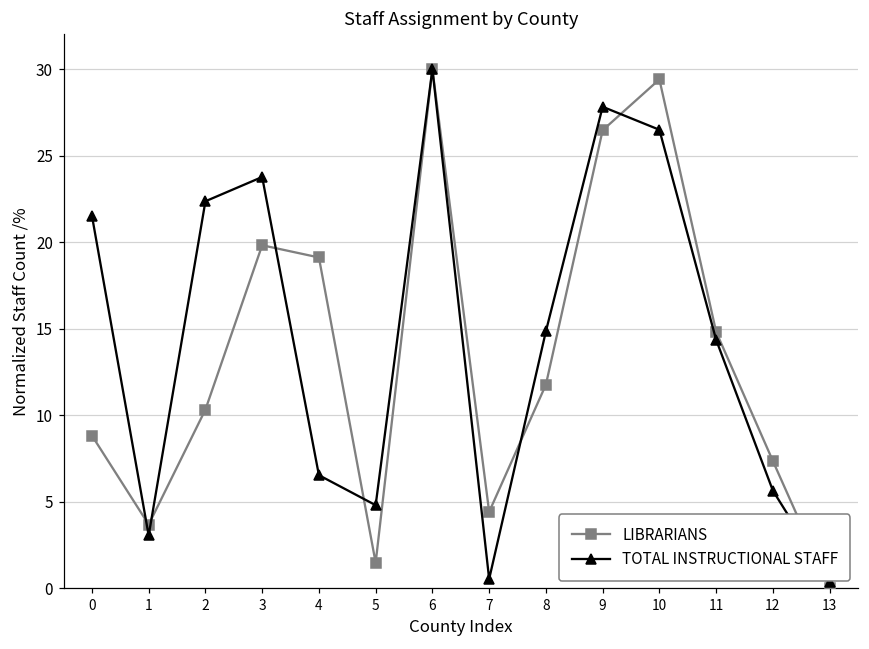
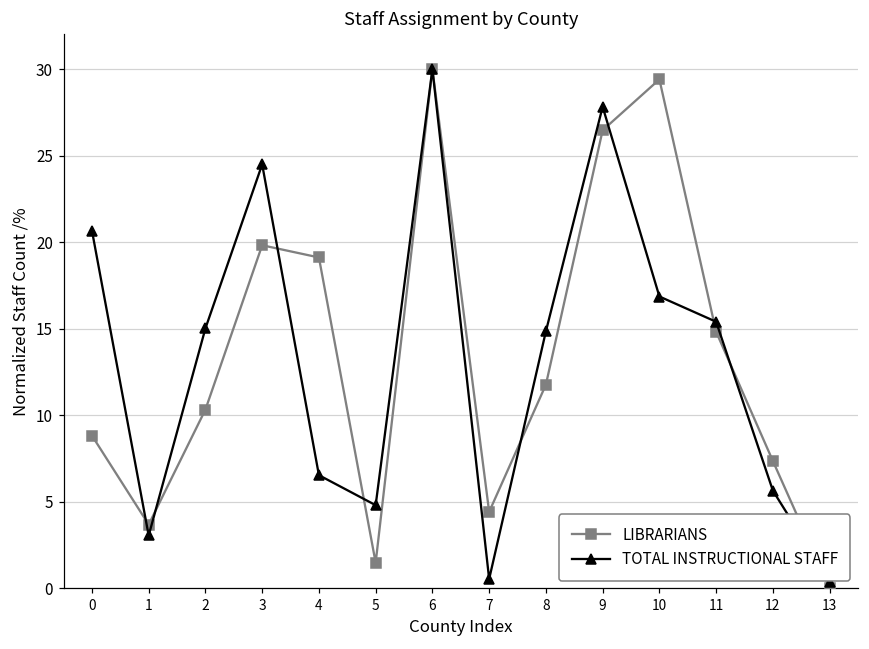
TOTAL INSTRUCTIONAL STAFF, 0: 21.5 -> 20.7
TOTAL INSTRUCTIONAL STAFF, 2: 22.4 -> 15.0
TOTAL INSTRUCTIONAL STAFF, 3: 23.8 -> 24.5
TOTAL INSTRUCTIONAL STAFF, 10: 26.5 -> 16.9
TOTAL INSTRUCTIONAL STAFF, 11: 14.4 -> 15.4
